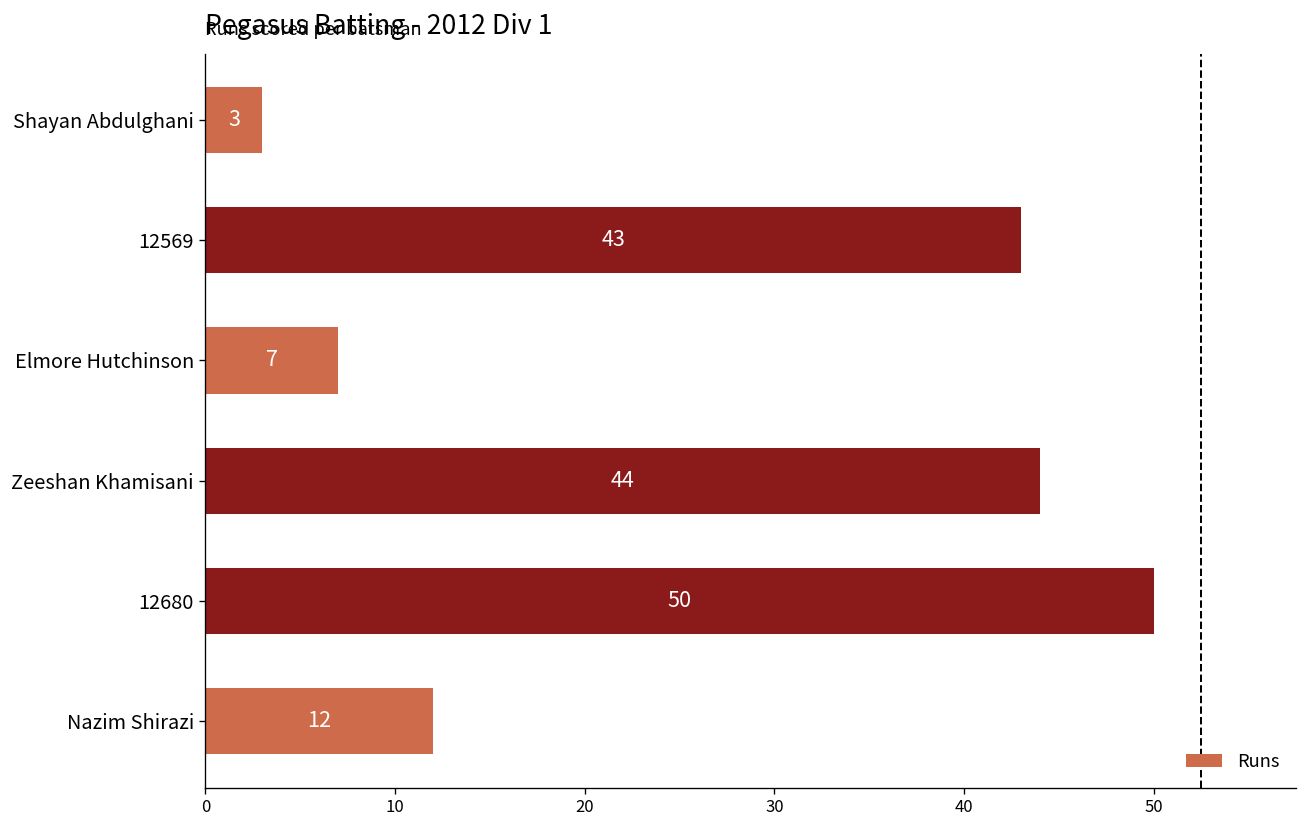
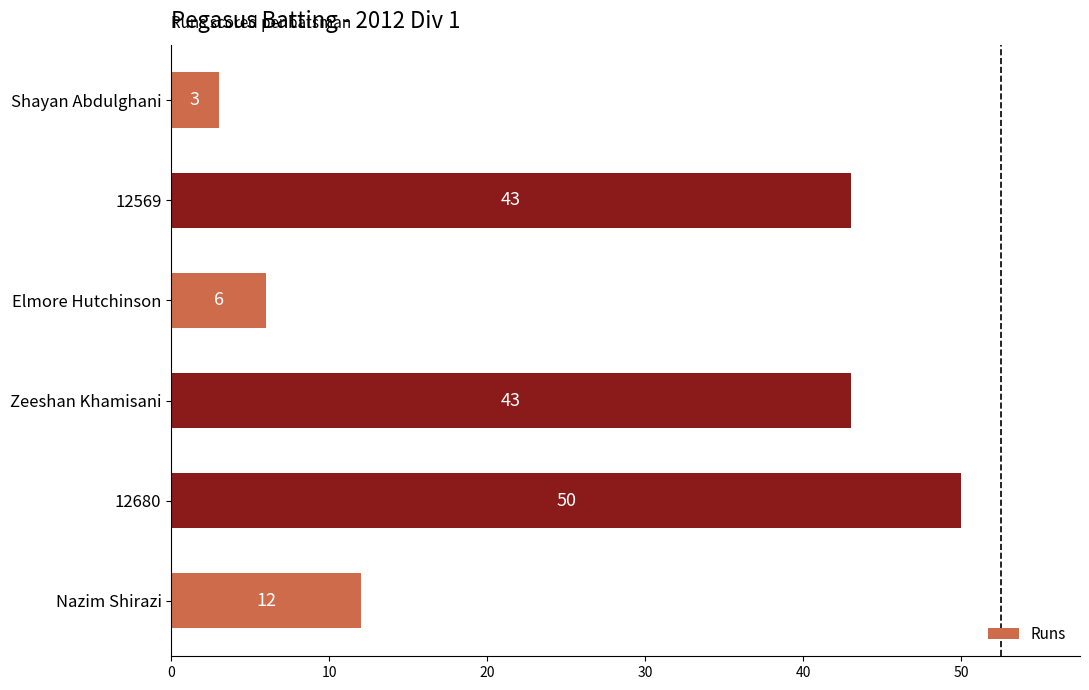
Elmore Hutchinson: 7 -> 6
Zeeshan Khamisani: 44 -> 43
